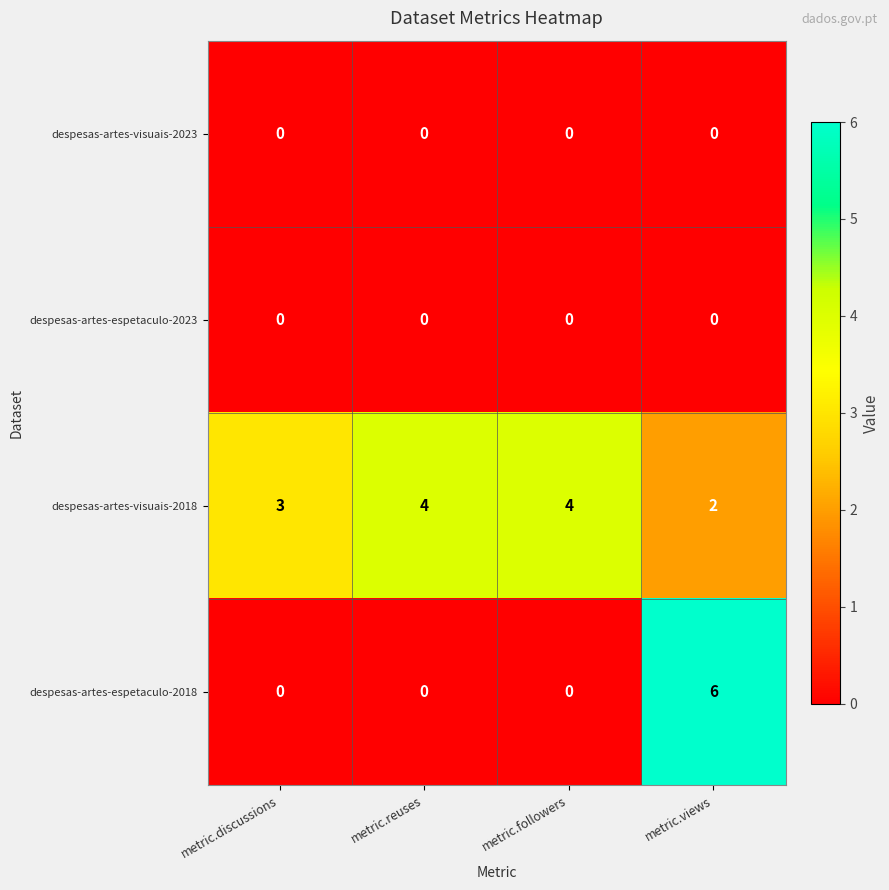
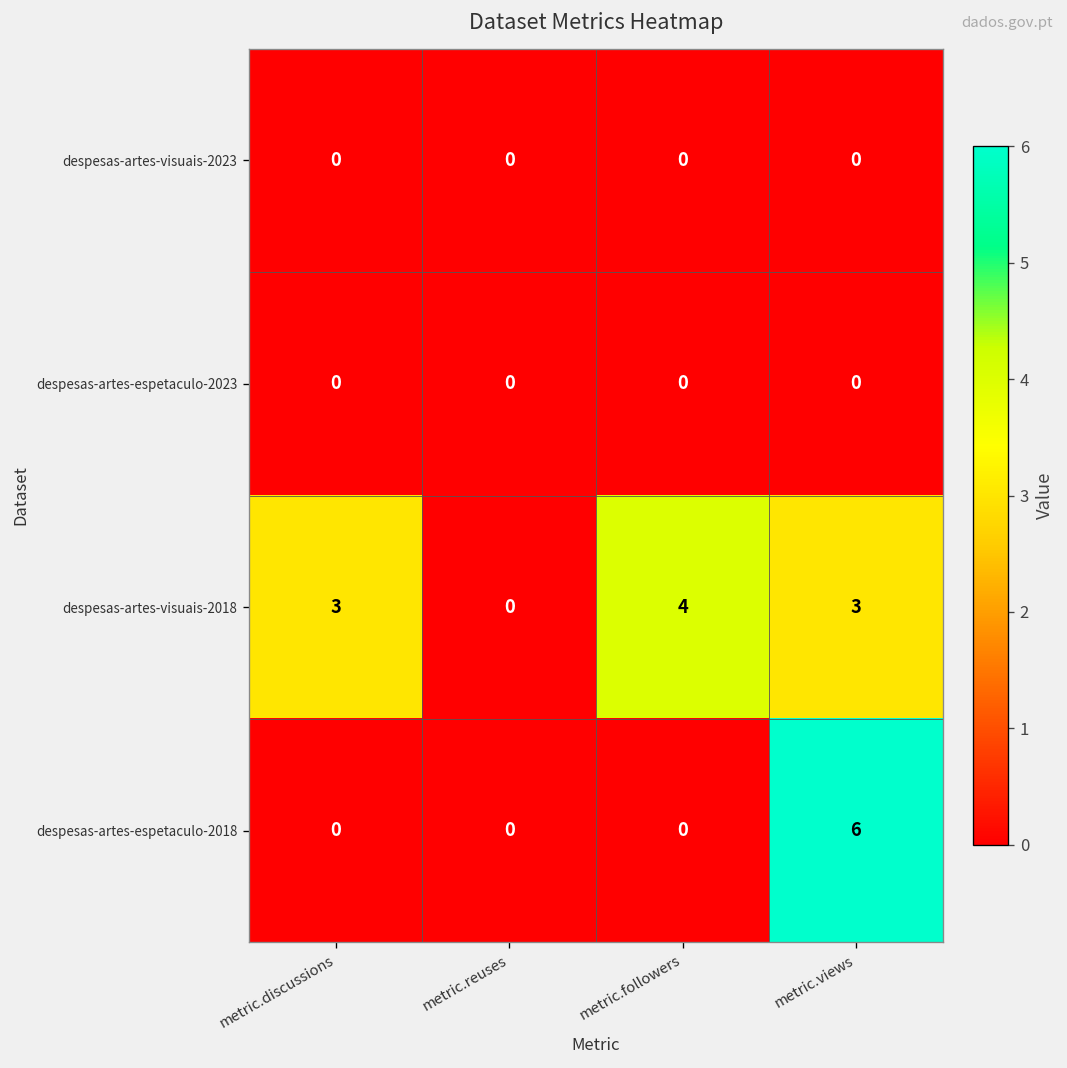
despesas-artes-visuais-2018, metric.reuses: 4 -> 0
despesas-artes-visuais-2018, metric.views: 2 -> 3
